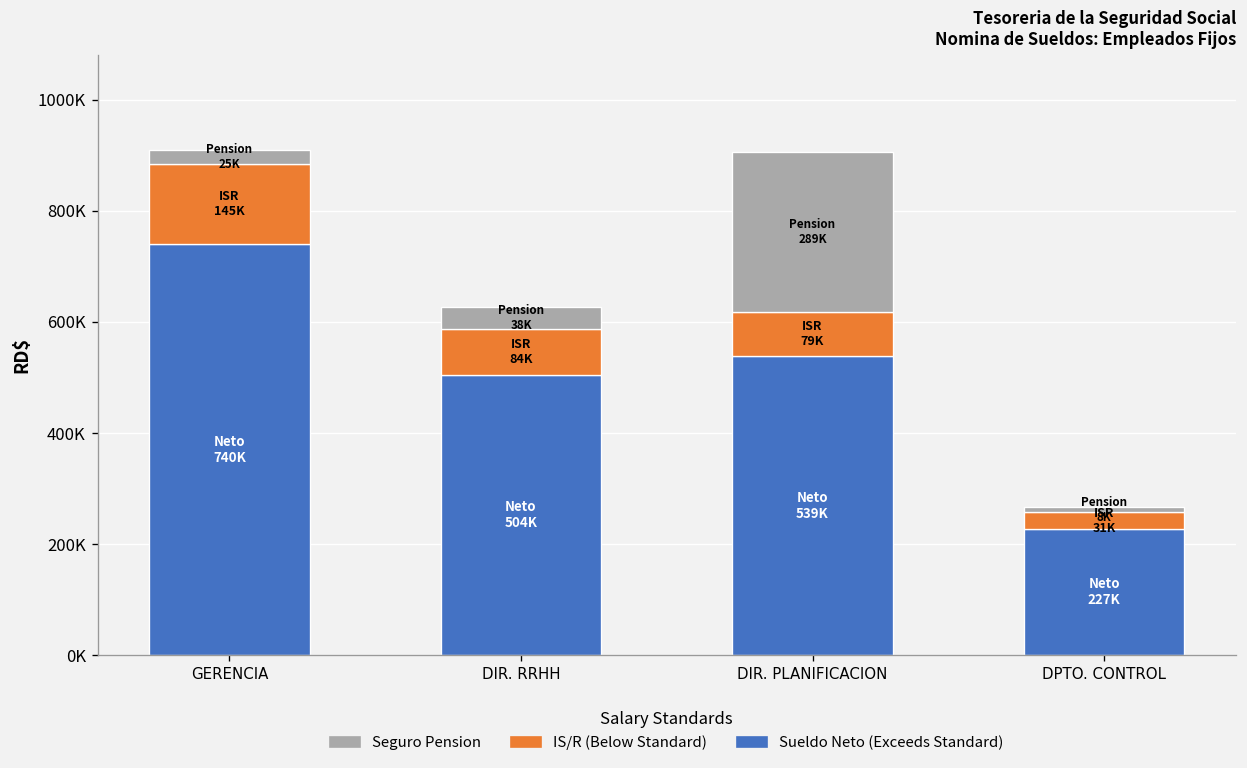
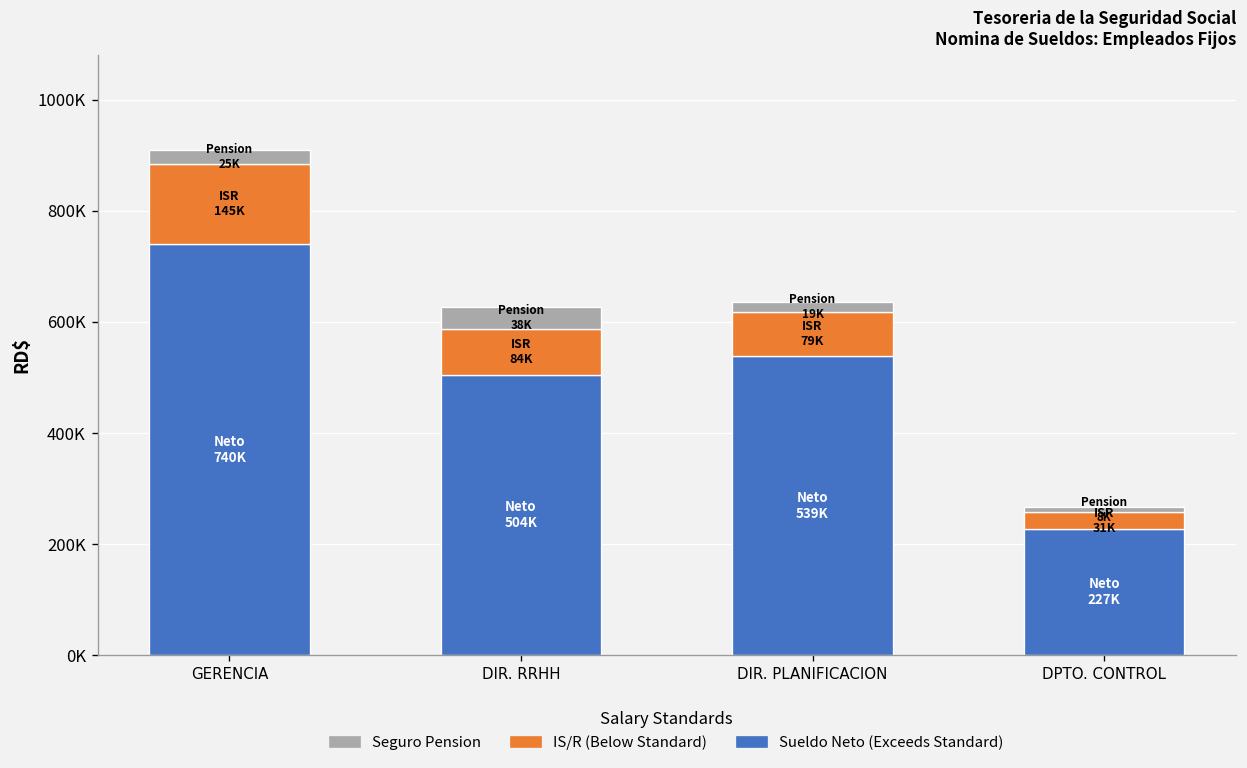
Seguro Pension, DIR. PLANIFICACION: 289K -> 19K
